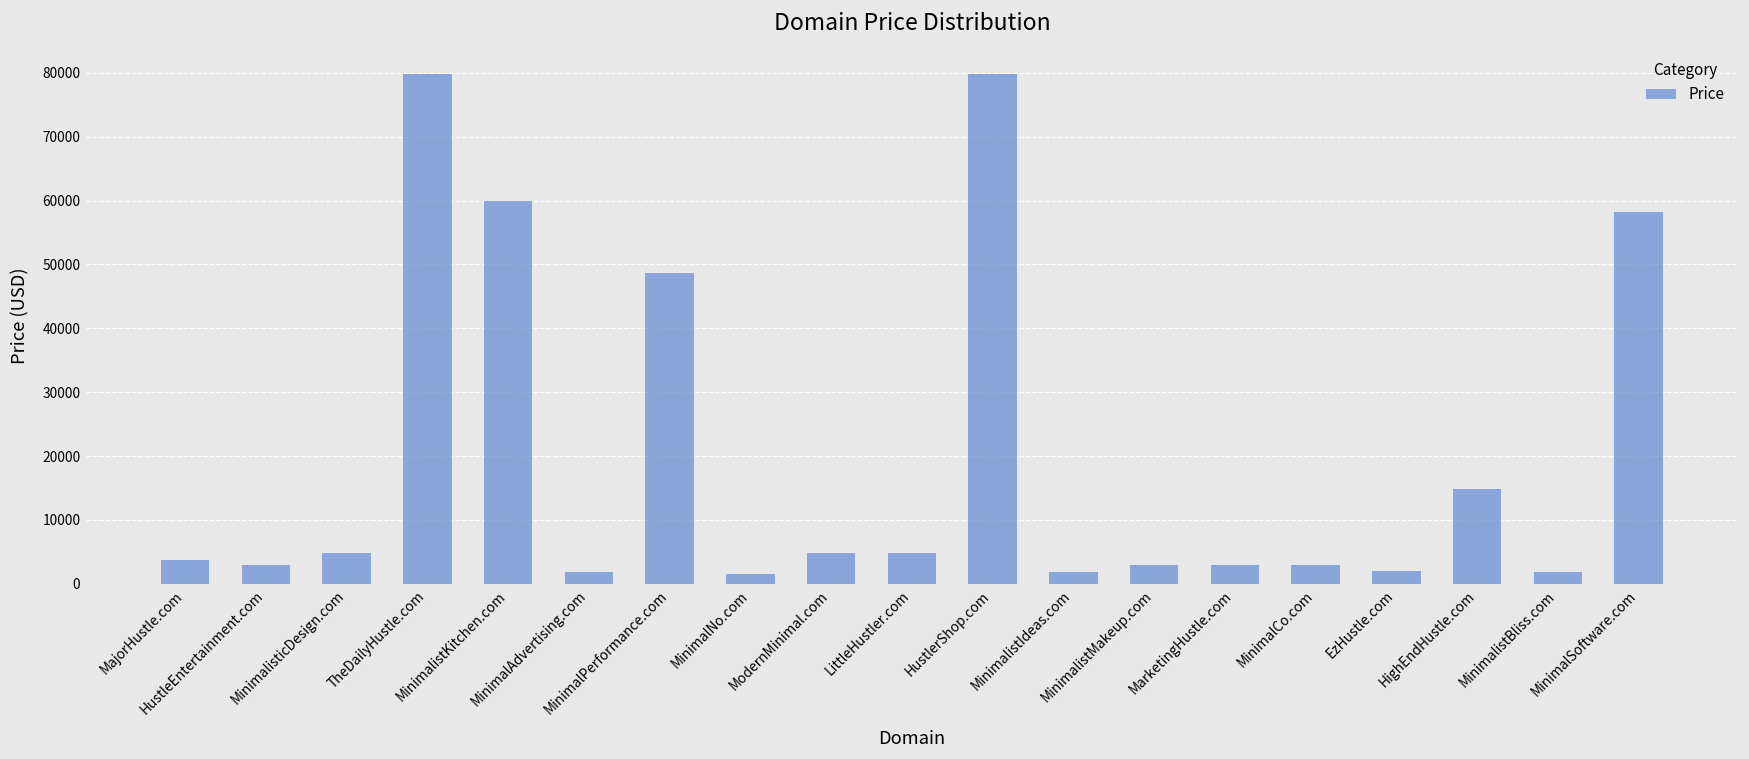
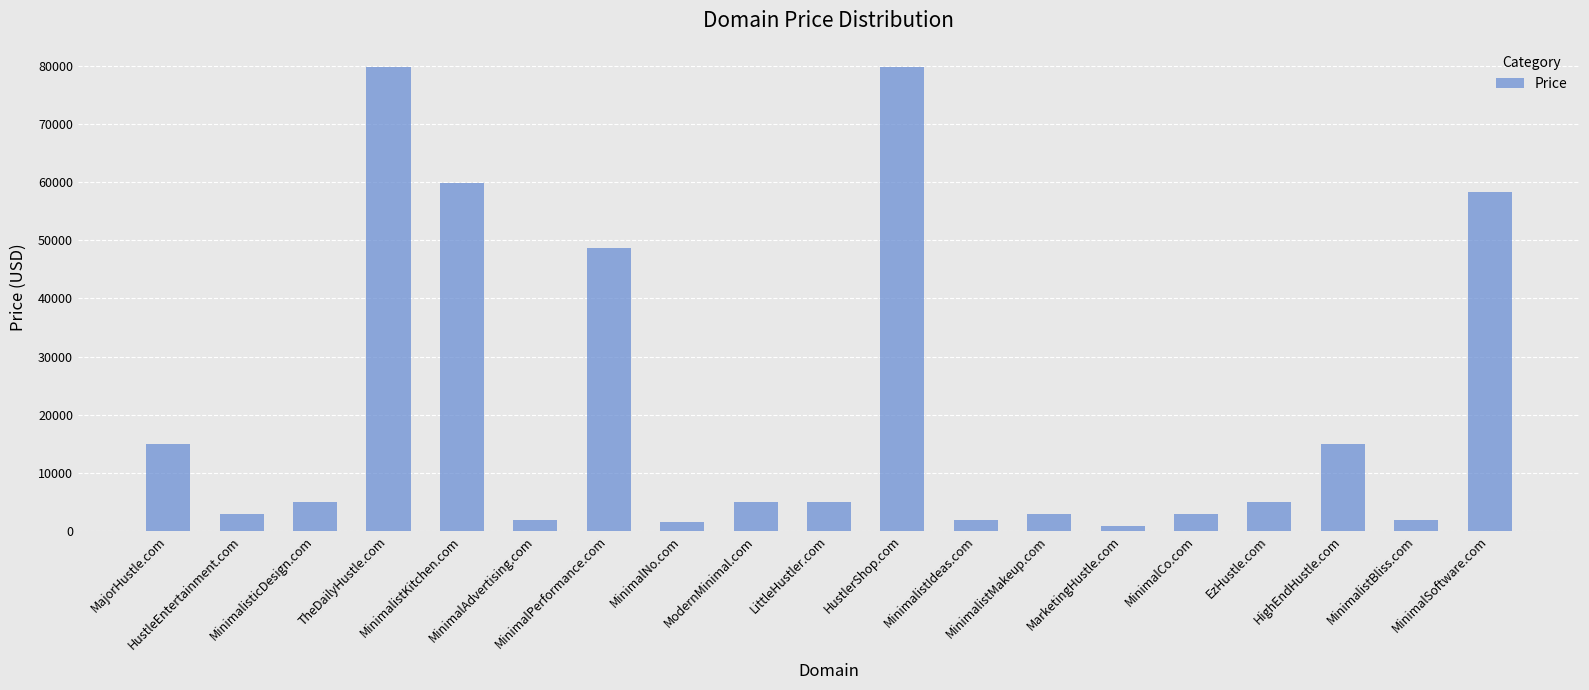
MajorHustle.com: 4000 -> 15000
MarketingHustle.com: 3000 -> 1000
EzHustle.com: 2000 -> 5000
